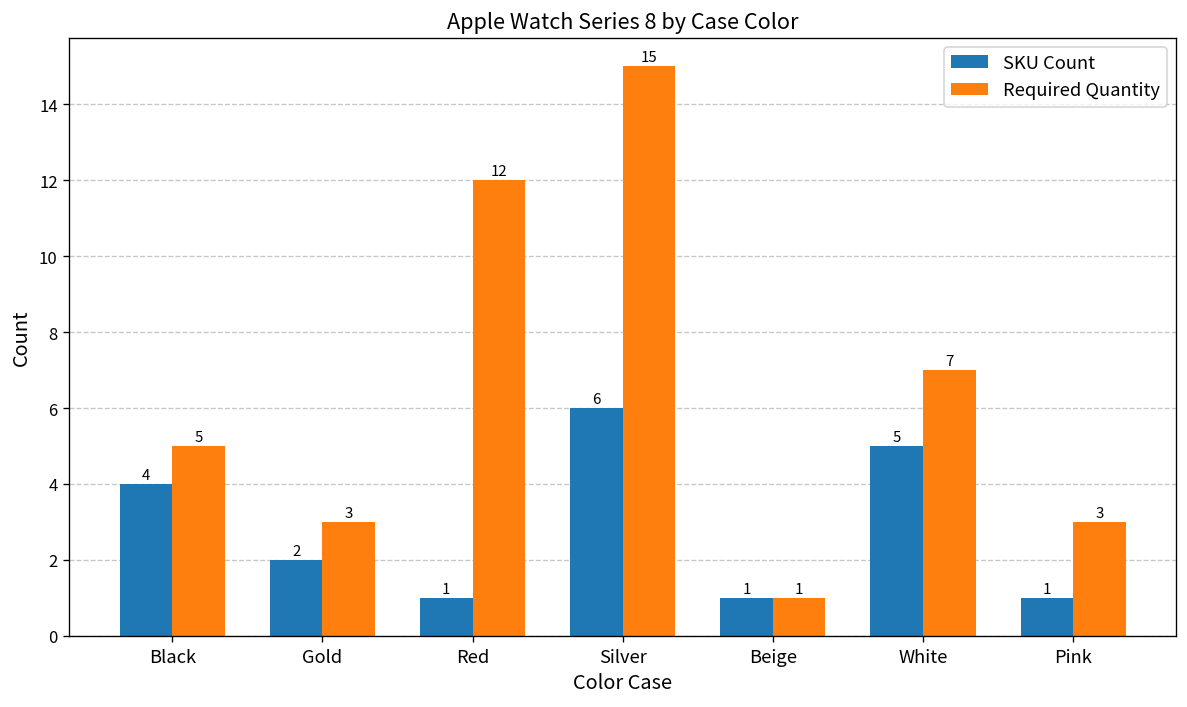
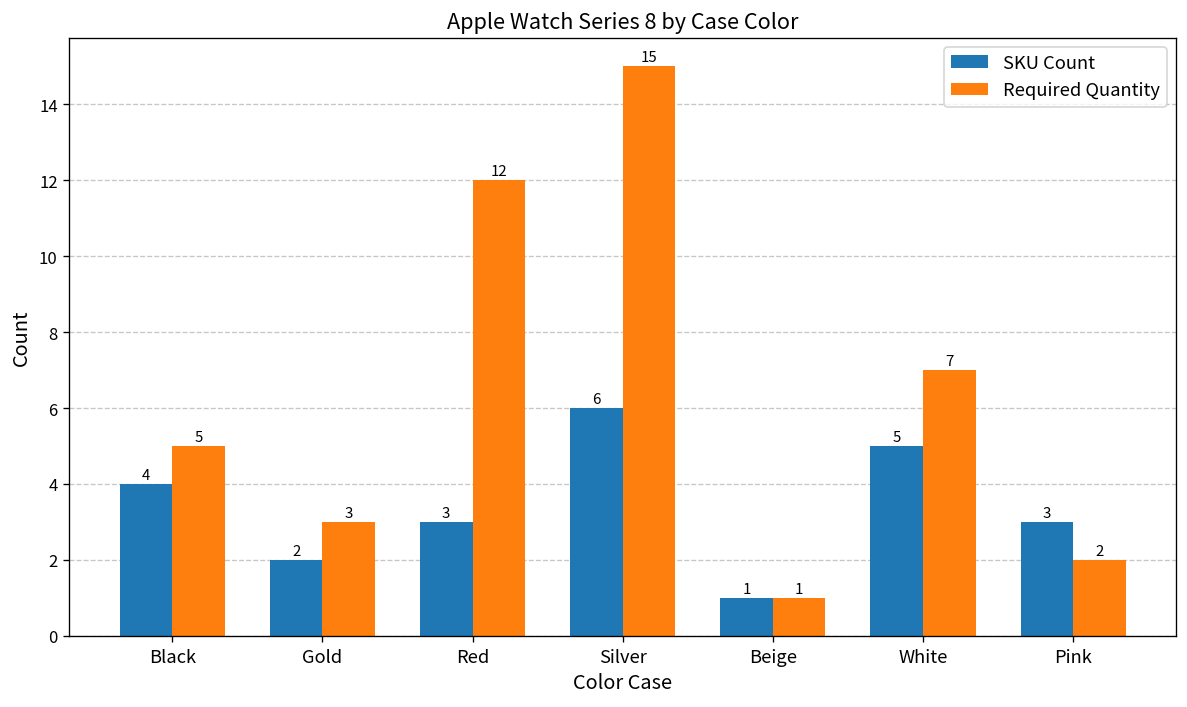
SKU Count, Red: 1 -> 3
SKU Count, Pink: 1 -> 3
Required Quantity, Pink: 3 -> 2
